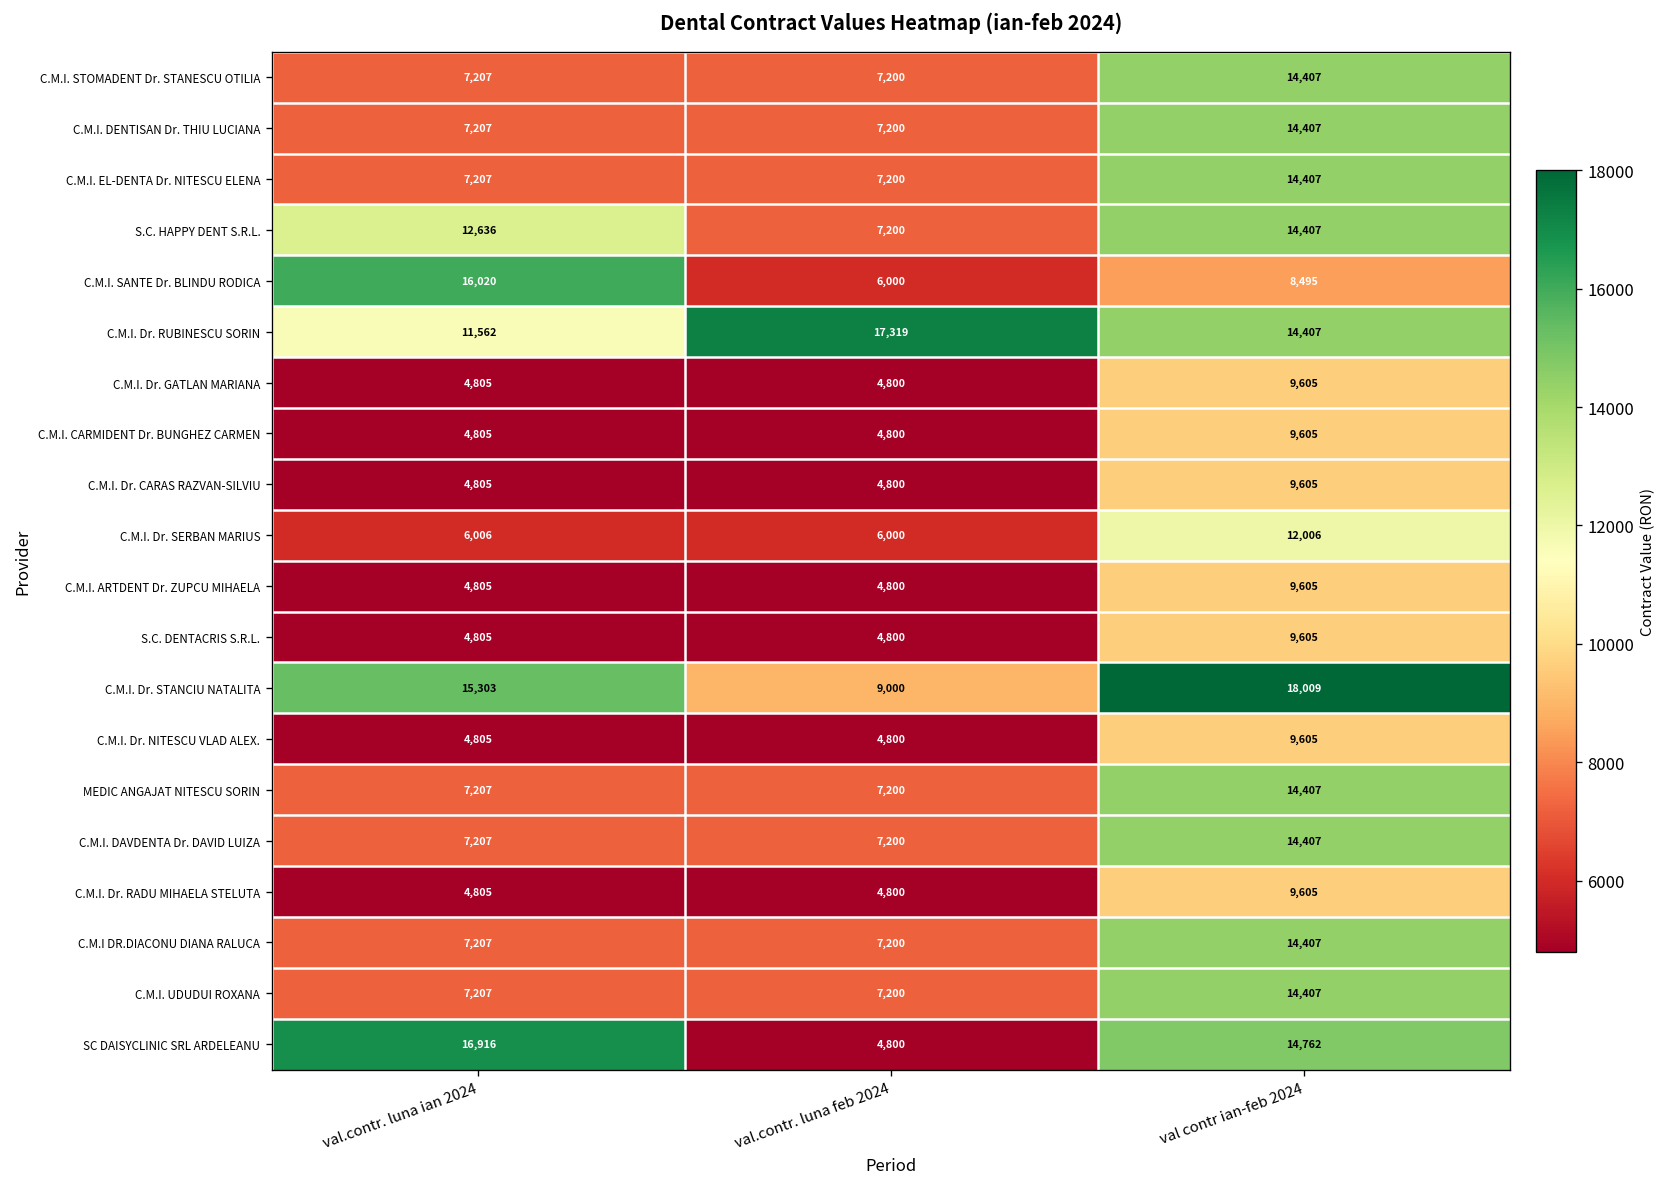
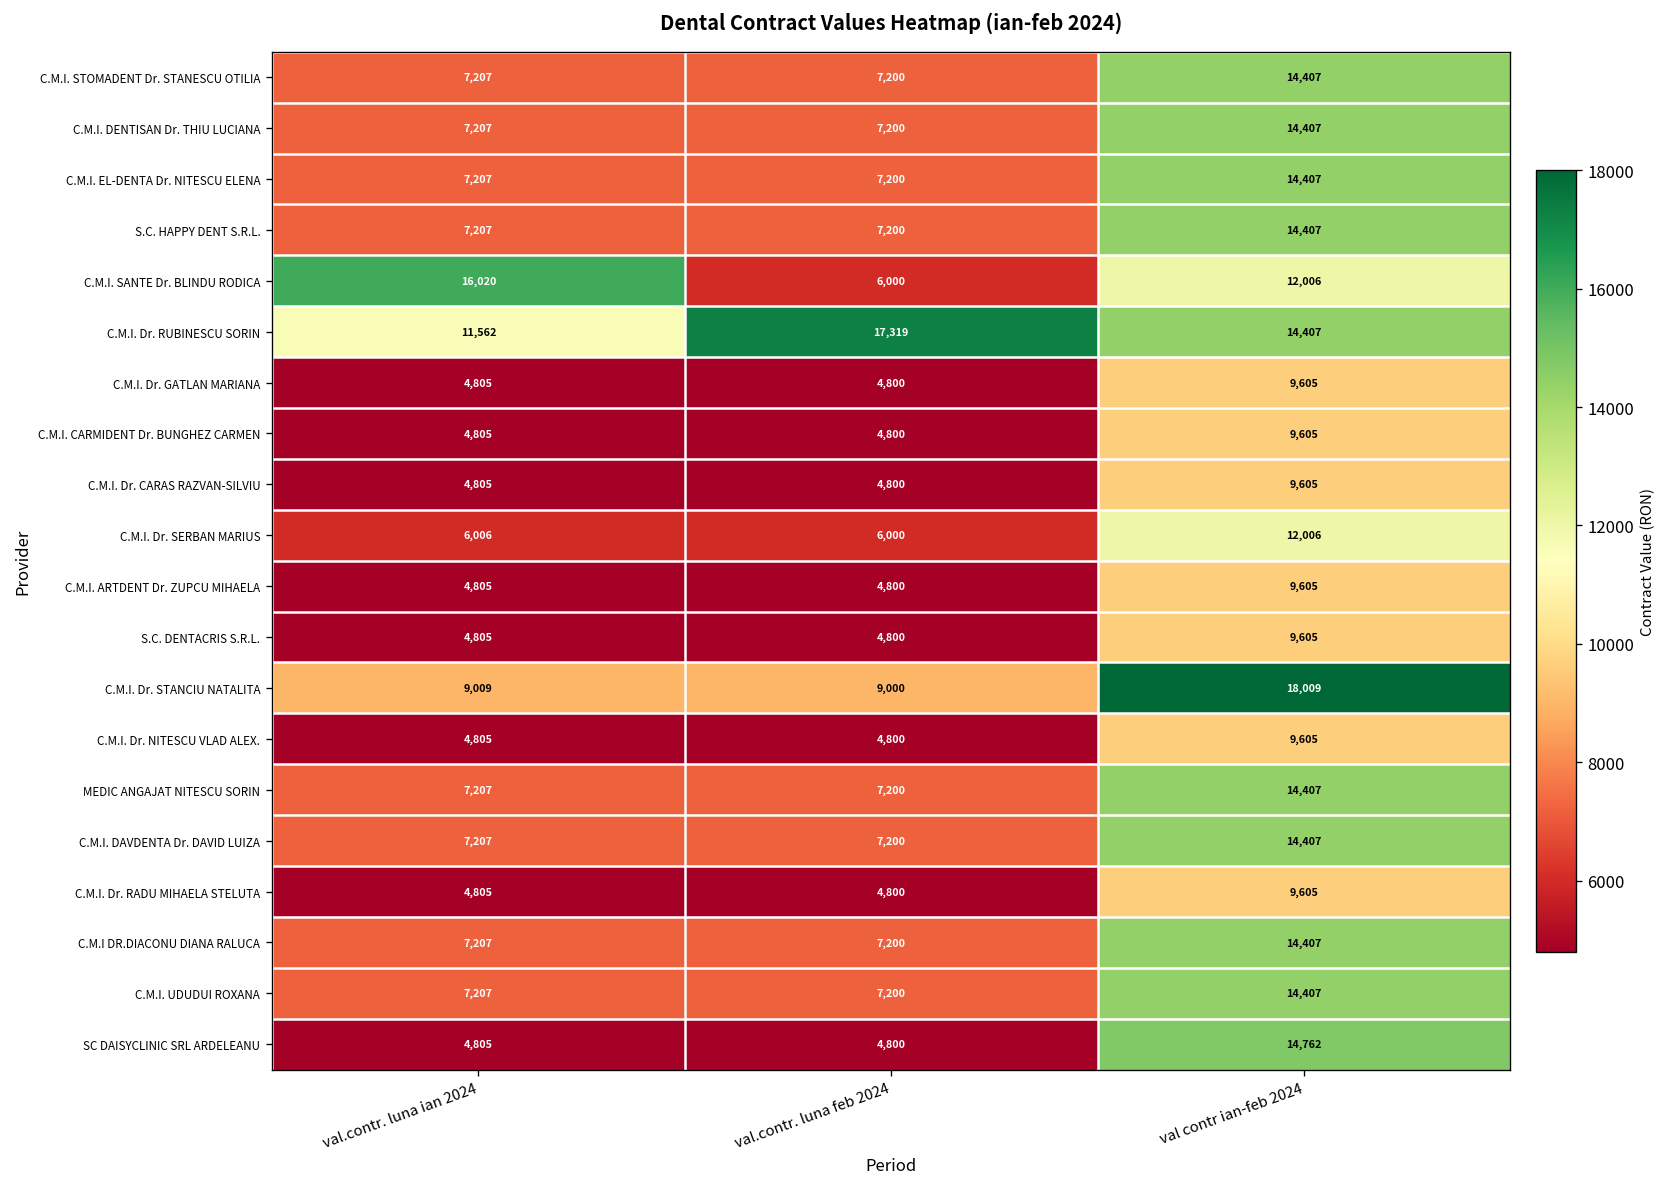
S.C. HAPPY DENT S.R.L., val.contr. luna ian 2024: 12,636 -> 7,207
C.M.I. SANTE Dr. BLINDU RODICA, val contr ian-feb 2024: 8,495 -> 12,006
C.M.I. Dr. STANCIU NATALITA, val.contr. luna ian 2024: 15,303 -> 9,009
SC DAISYCLINIC SRL ARDELEANU, val.contr. luna ian 2024: 16,916 -> 4,805
